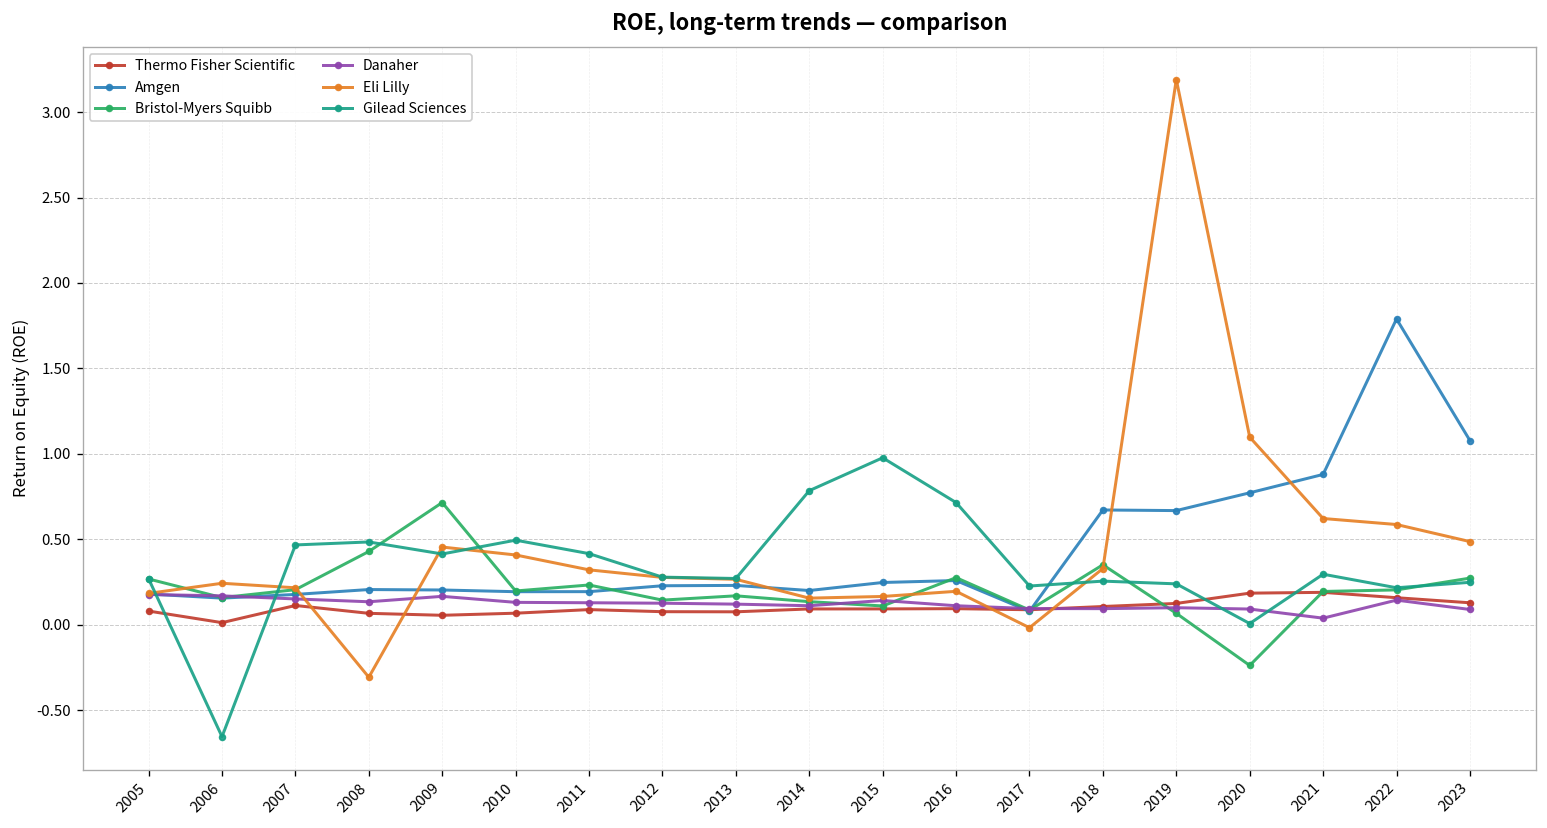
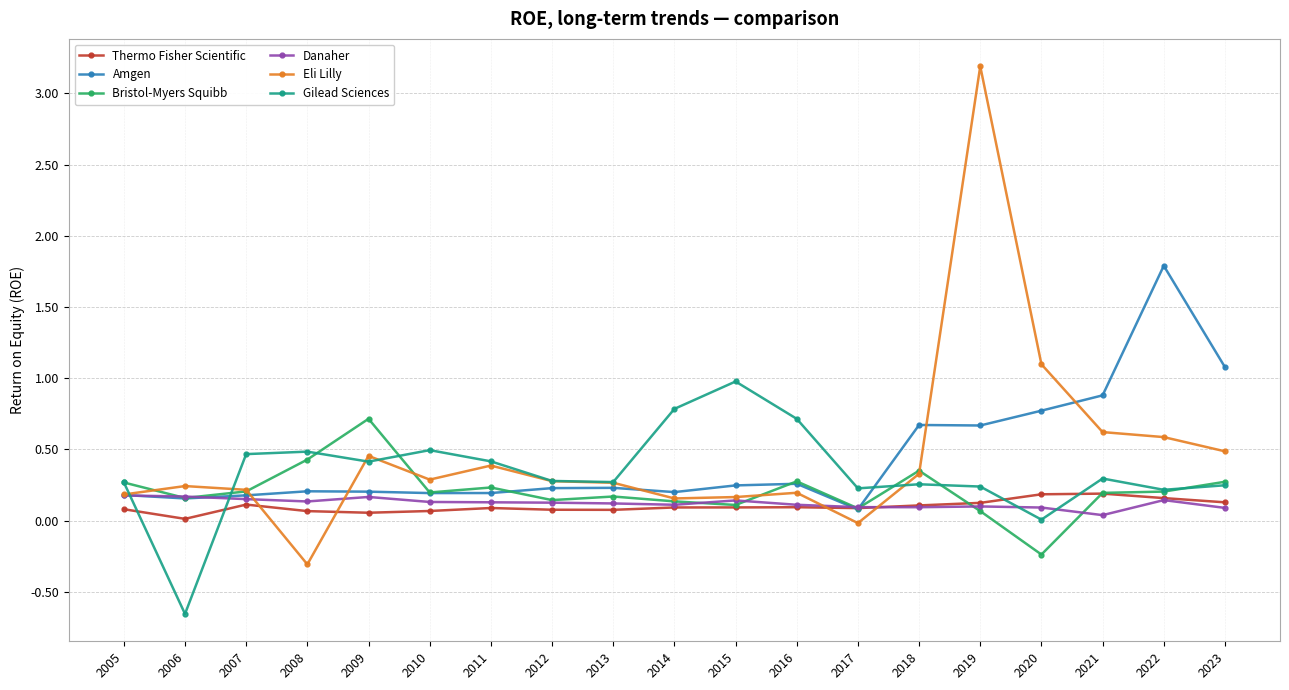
Eli Lilly, 2010: 0.41 -> 0.29
Eli Lilly, 2011: 0.32 -> 0.39
